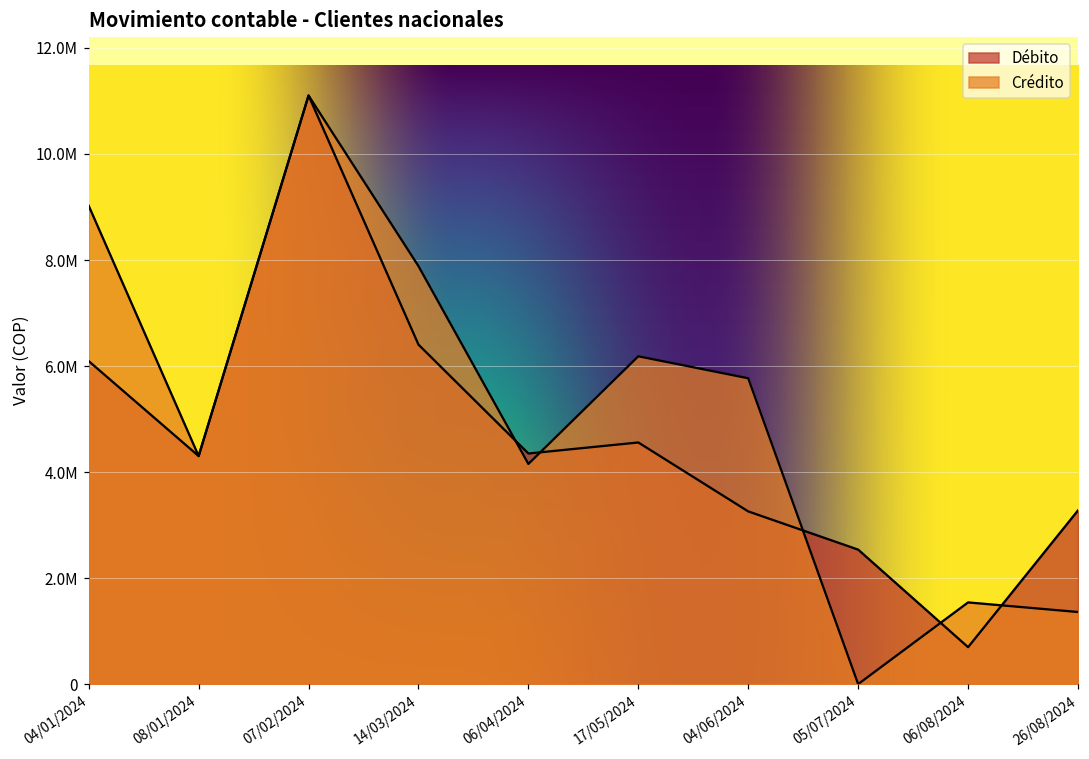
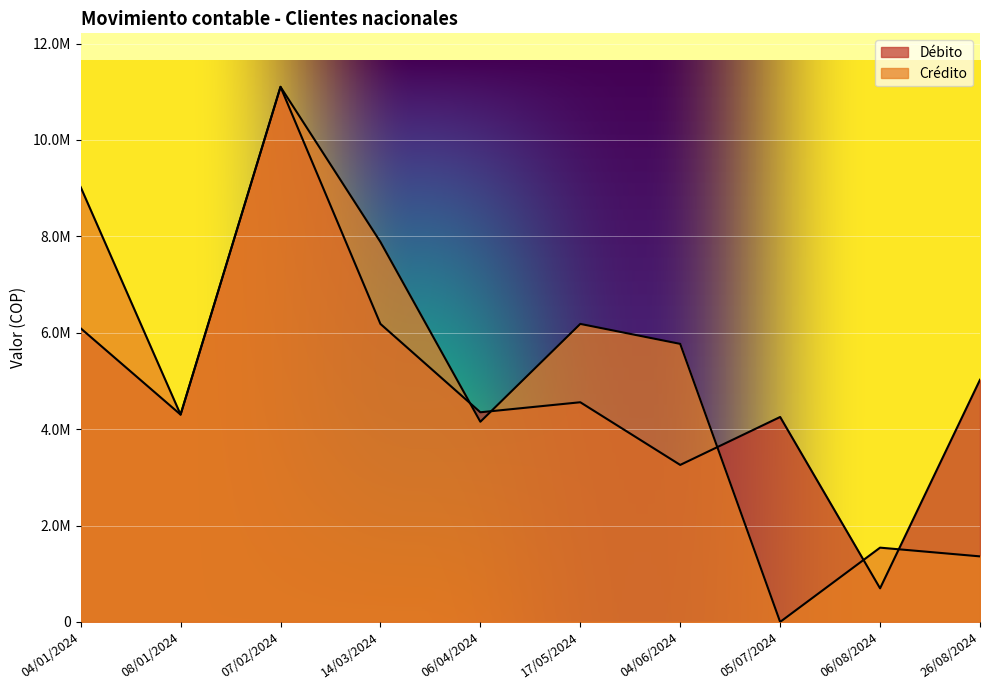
Débito, 14/03/2024: 6400000 -> 6200000
Débito, 05/07/2024: 2500000 -> 4300000
Débito, 26/08/2024: 3300000 -> 5000000
